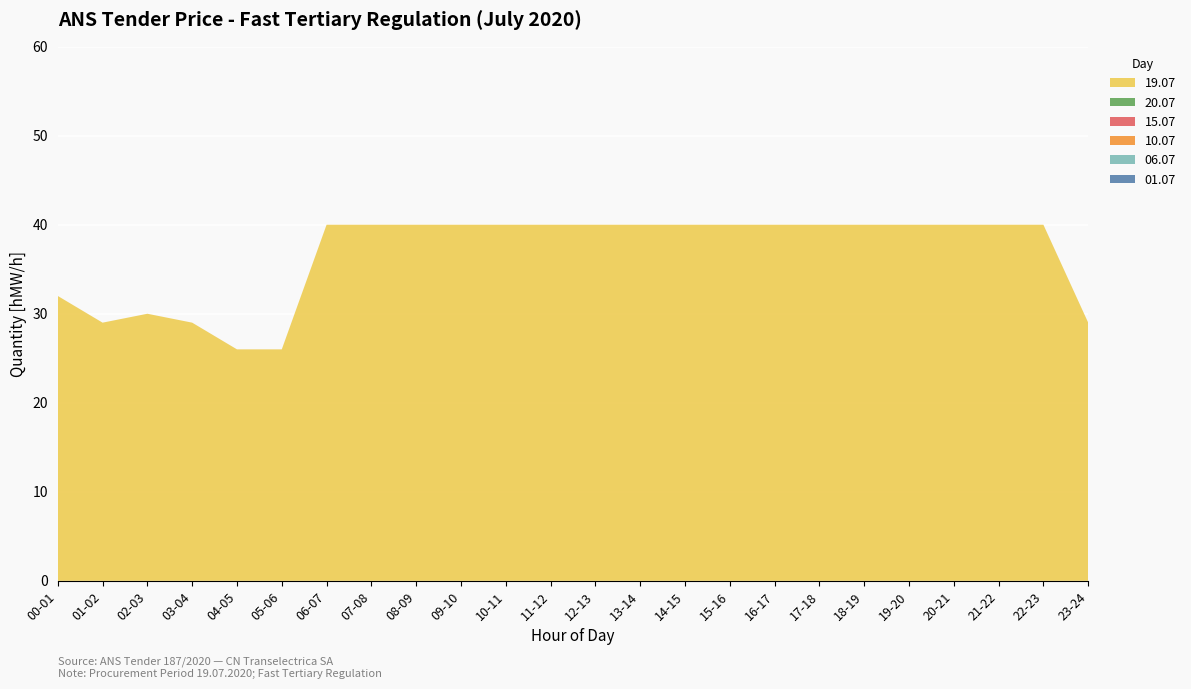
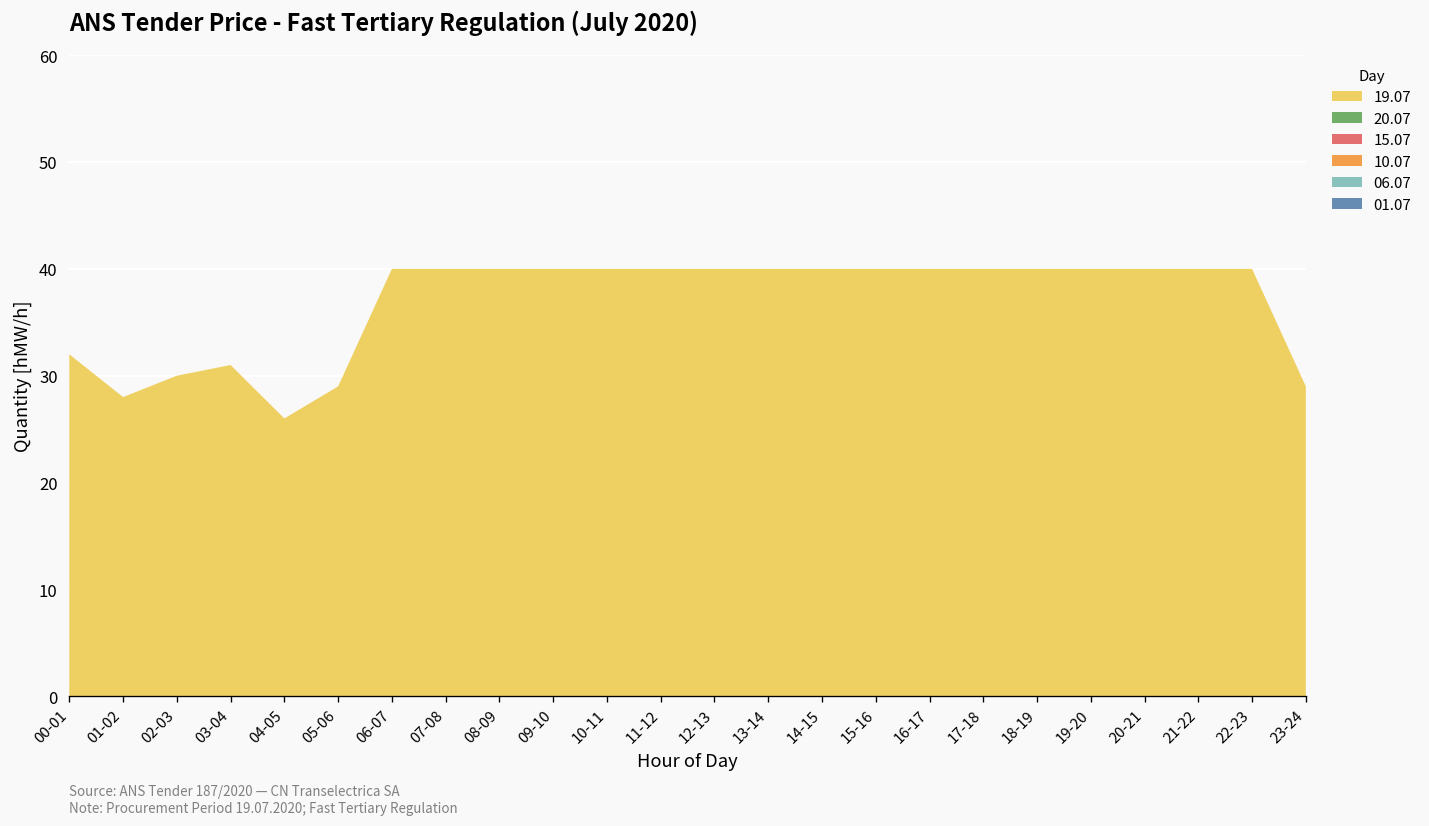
19.07, 01-02: 29 -> 28
19.07, 03-04: 29 -> 31
19.07, 05-06: 26 -> 29
